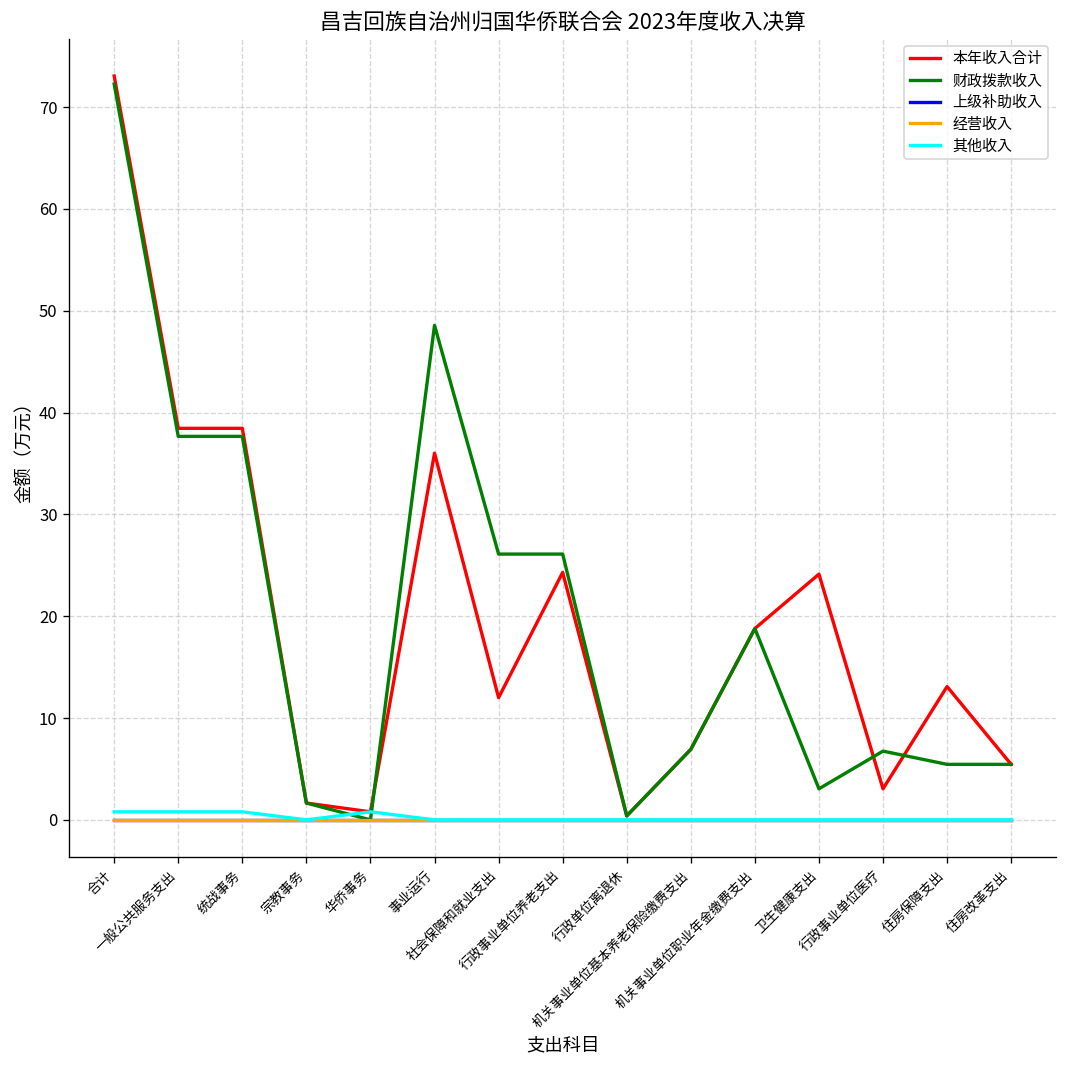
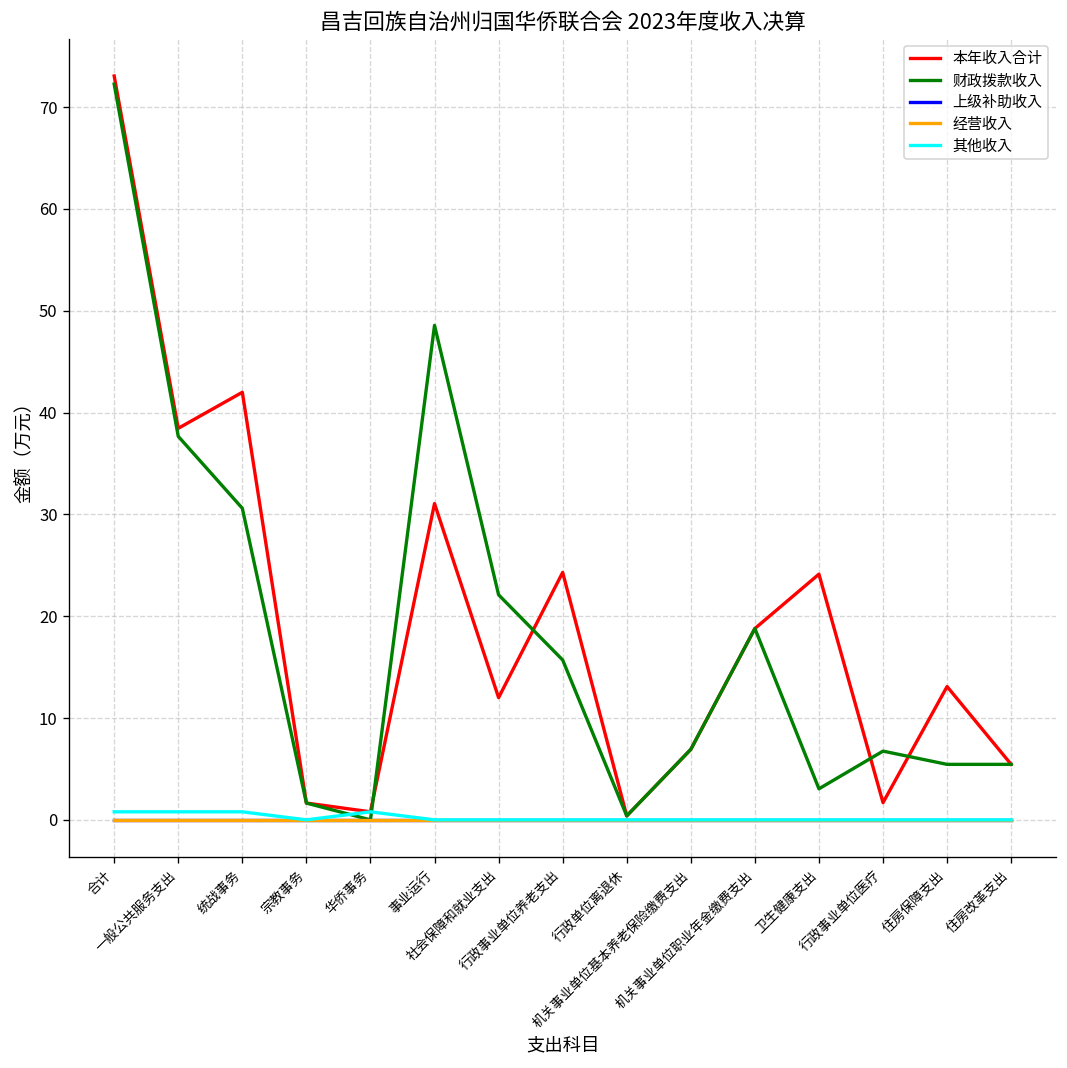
本年收入合计, 统战事务: 38 -> 42
财政拨款收入, 统战事务: 38 -> 31
本年收入合计, 事业运行: 36 -> 31
财政拨款收入, 社会保障和就业支出: 26 -> 22
财政拨款收入, 行政事业单位养老支出: 26 -> 16
本年收入合计, 行政事业单位医疗: 3 -> 2
